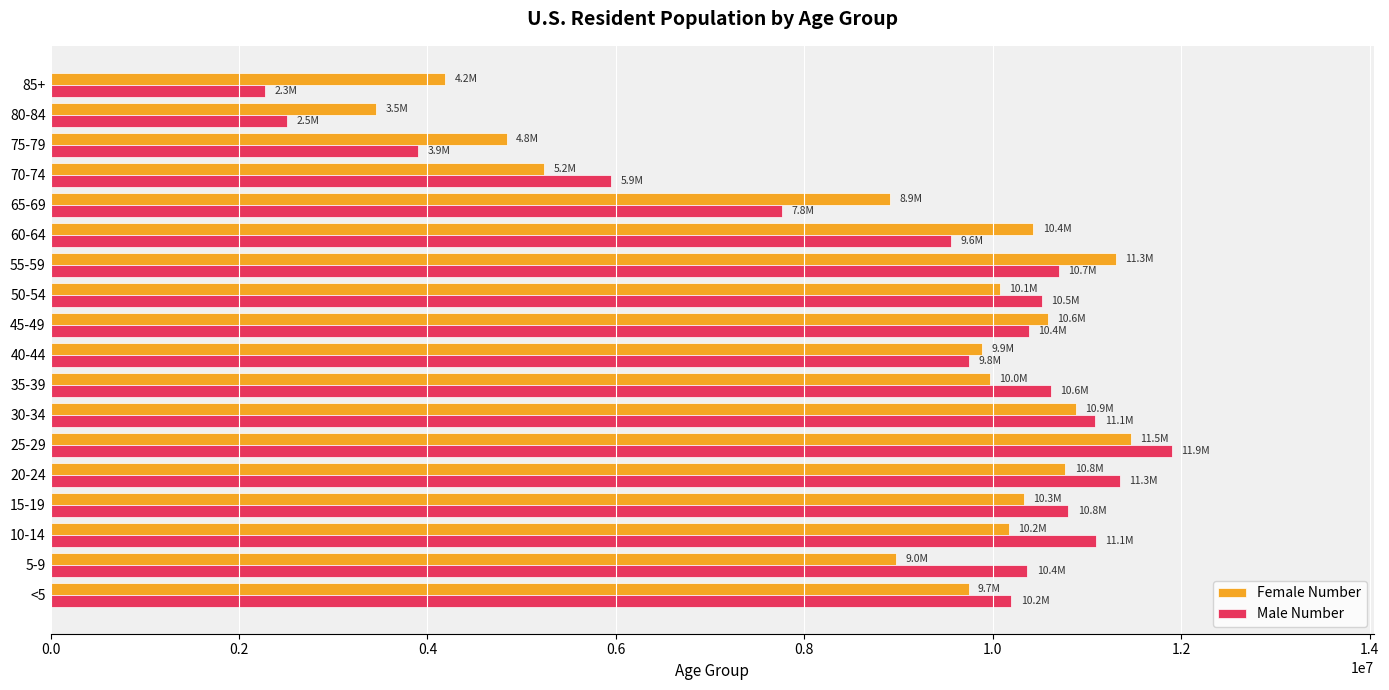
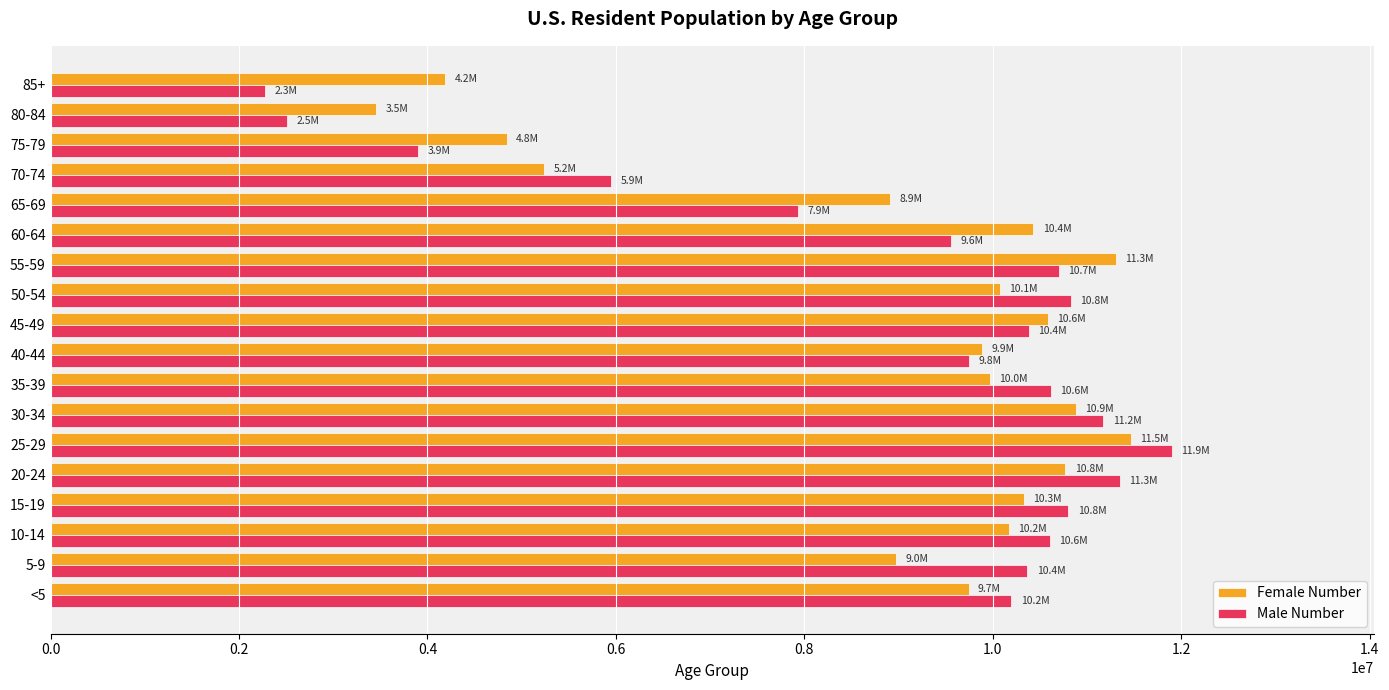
Male Number, 65-69: 7.8M -> 7.9M
Male Number, 50-54: 10.5M -> 10.8M
Male Number, 30-34: 11.1M -> 11.2M
Male Number, 10-14: 11.1M -> 10.6M
